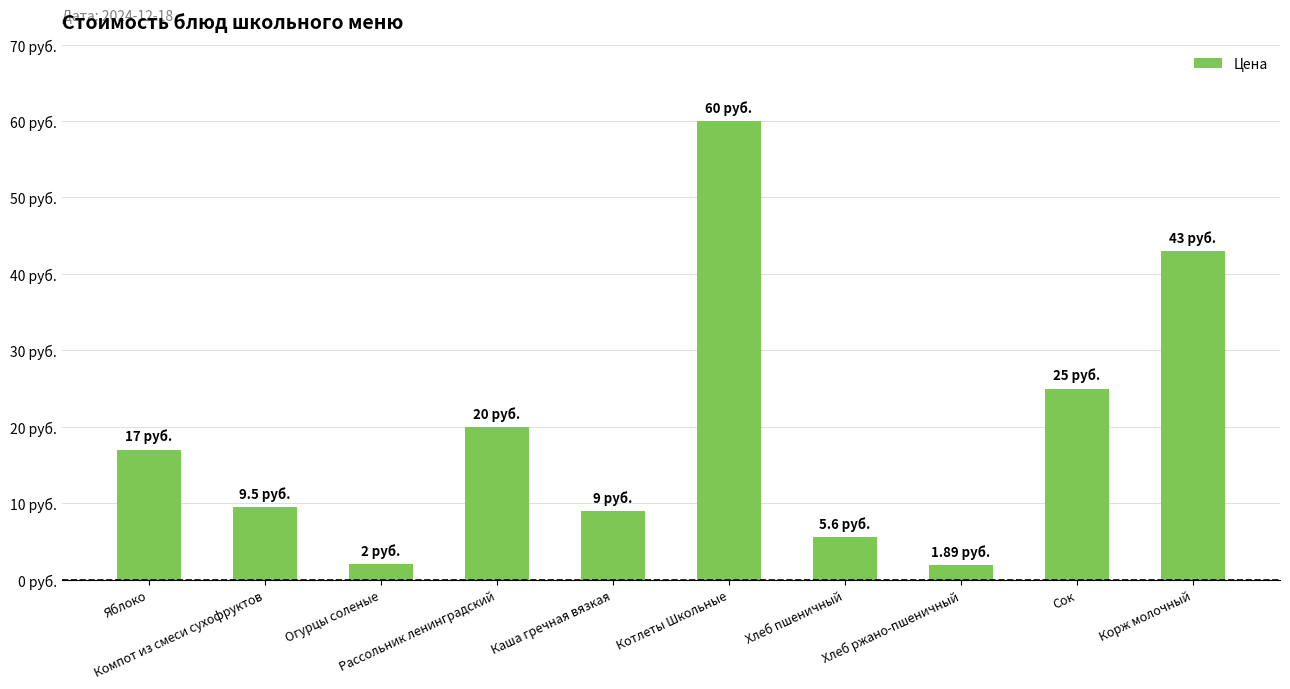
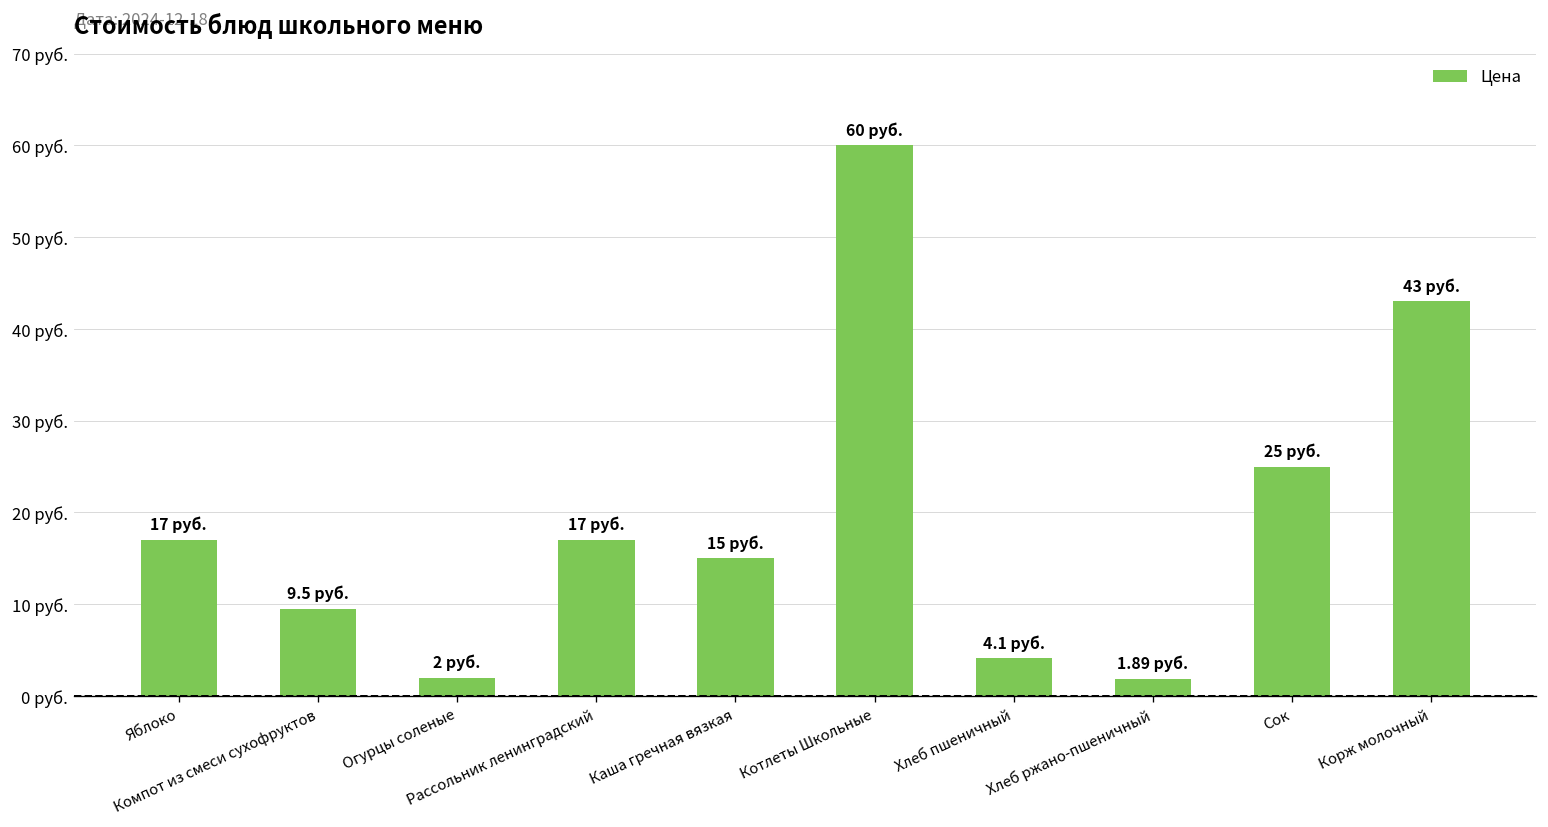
Рассольник ленинградский: 20 -> 17
Каша гречная вязкая: 9 -> 15
Хлеб пшеничный: 5.6 -> 4.1
